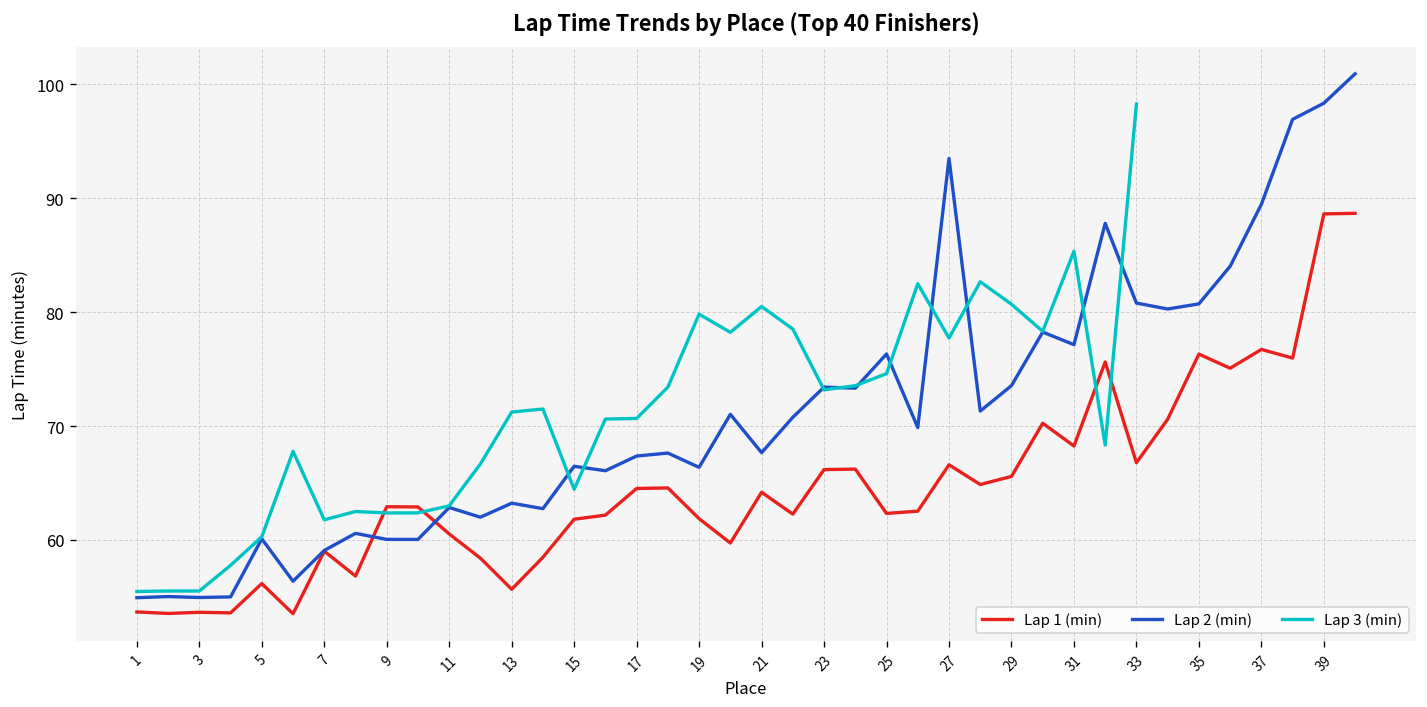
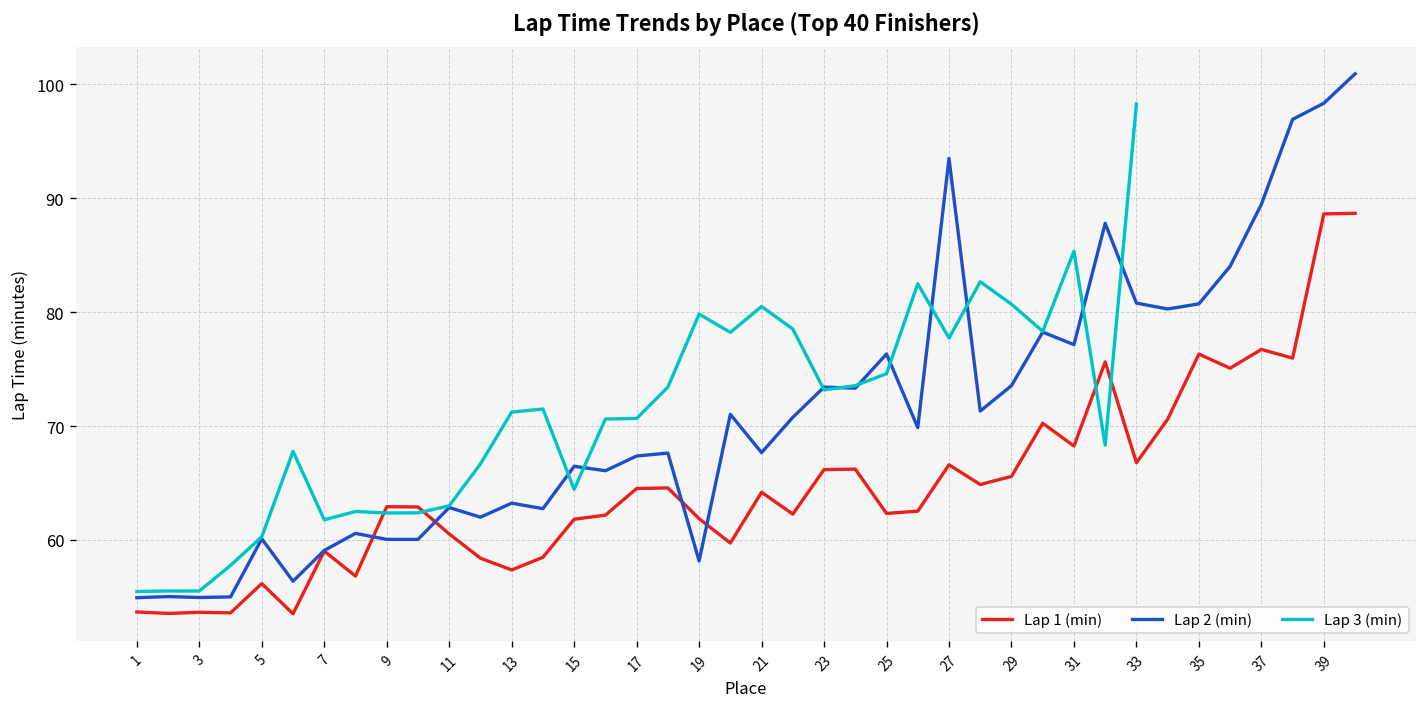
Lap 1 (min), 13: 56 -> 57
Lap 2 (min), 19: 66 -> 58
